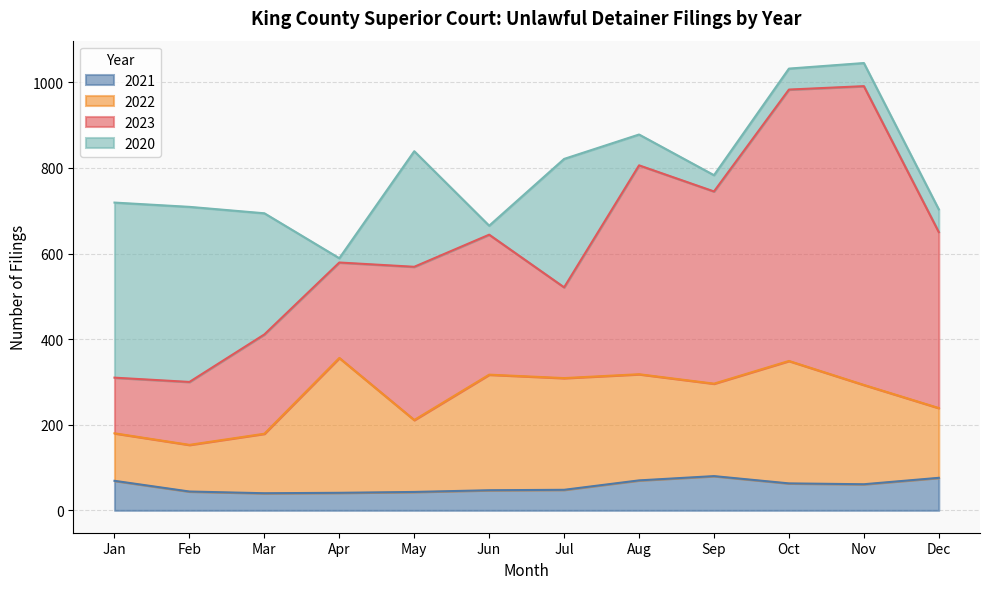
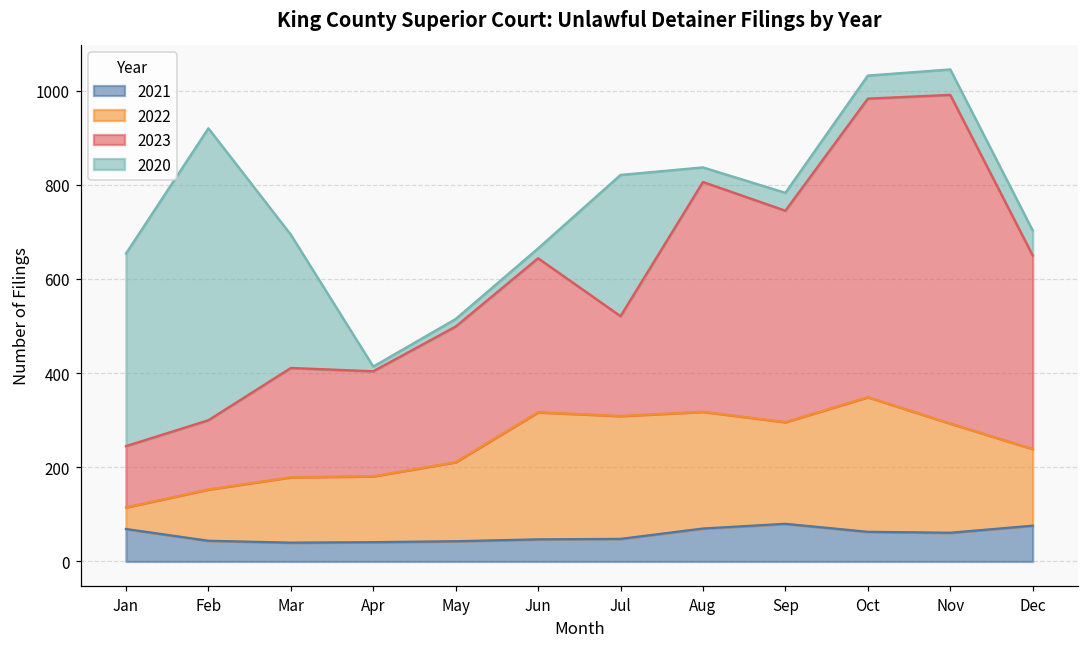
2022, Jan: 110 -> 50
2020, Feb: 410 -> 620
2022, Apr: 320 -> 140
2023, May: 360 -> 290
2020, May: 270 -> 20
2020, Aug: 70 -> 30
